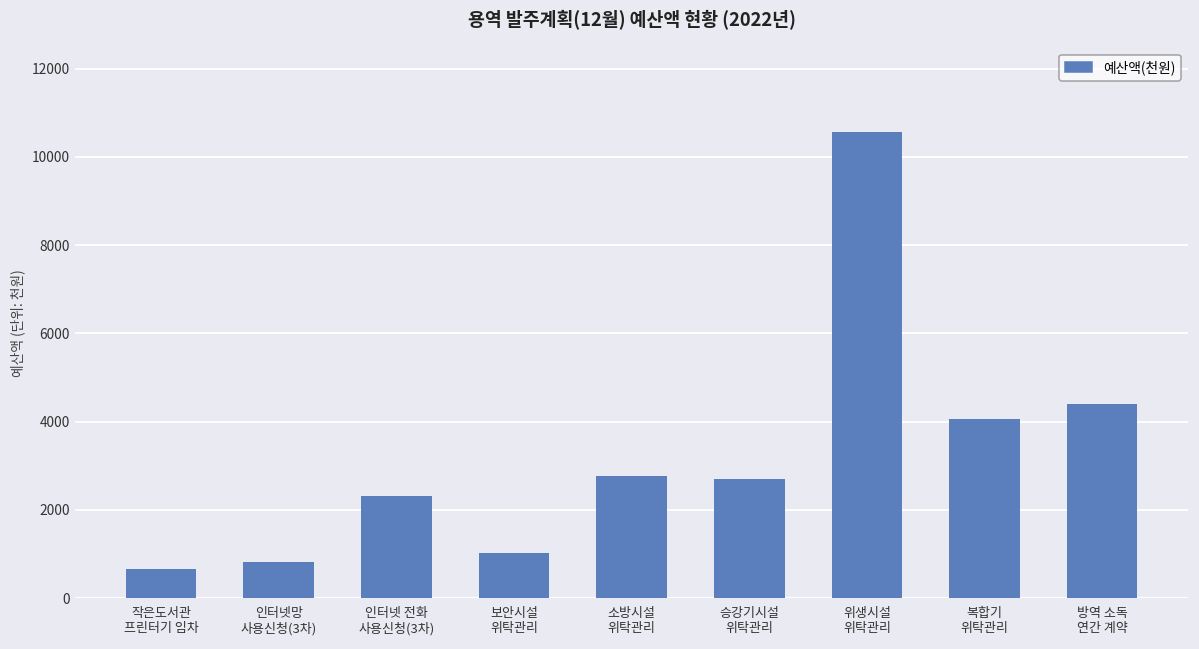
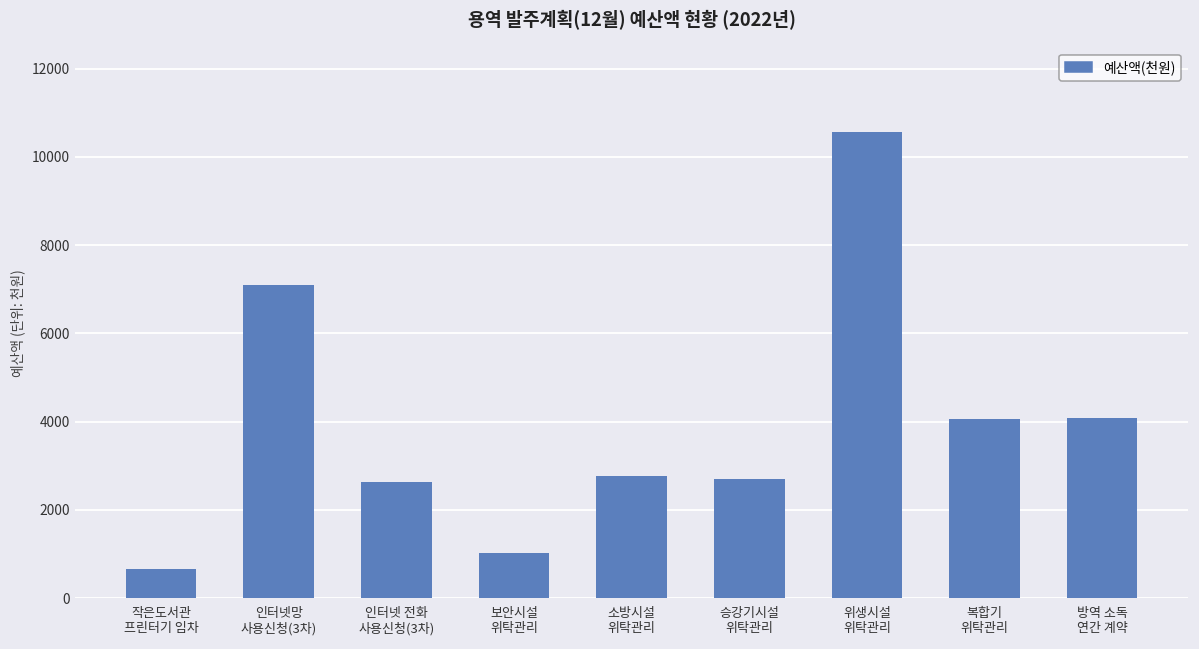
인터넷망 사용신청(3차): 800 -> 7100
인터넷 전화 사용신청(3차): 2300 -> 2600
방역 소독 연간 계약: 4400 -> 4100
